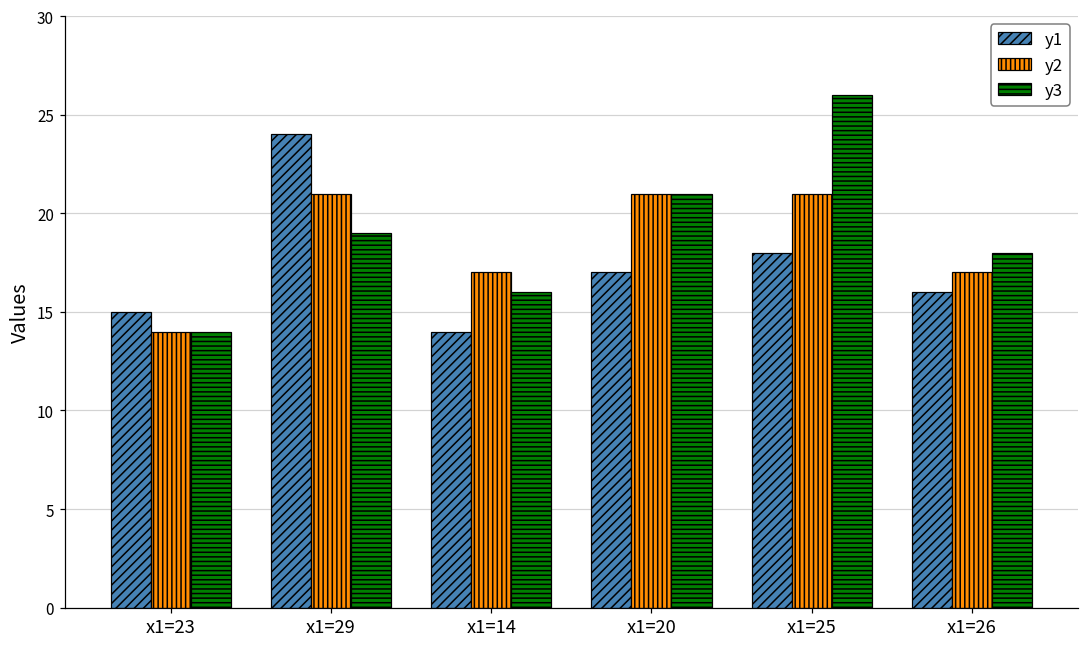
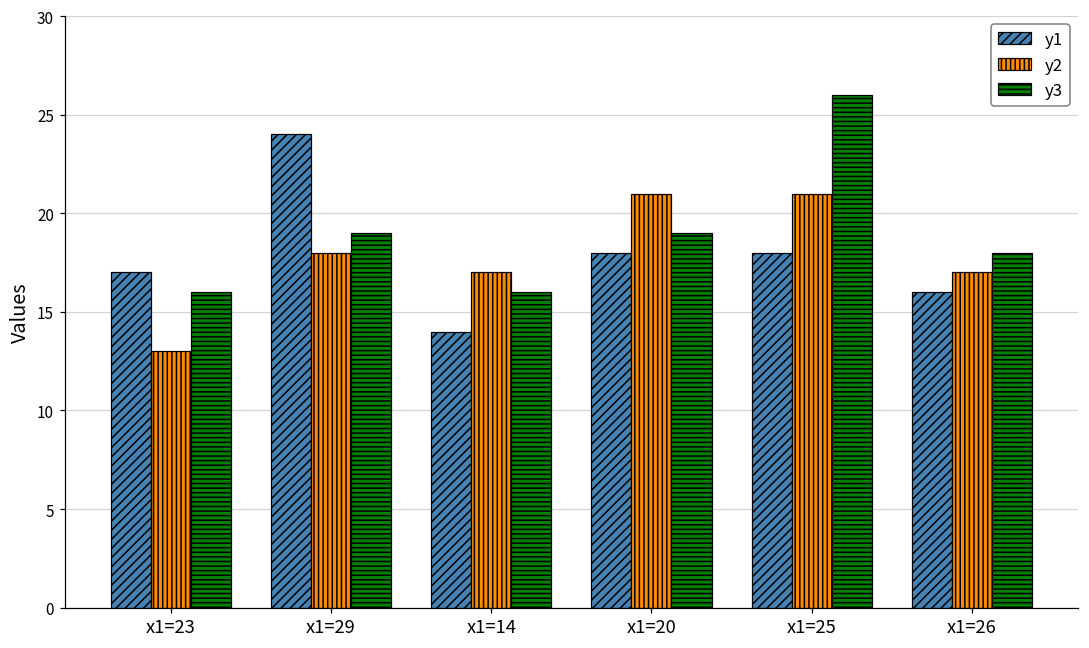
y1, x1=23: 15 -> 17
y2, x1=23: 14 -> 13
y3, x1=23: 14 -> 16
y2, x1=29: 21 -> 18
y1, x1=20: 17 -> 18
y3, x1=20: 21 -> 19
